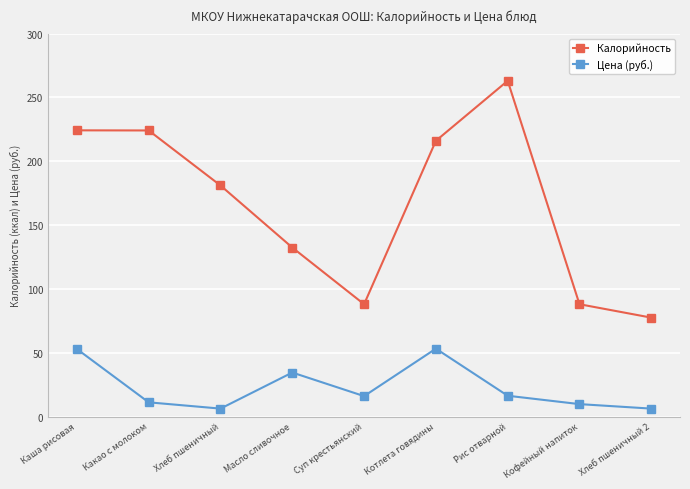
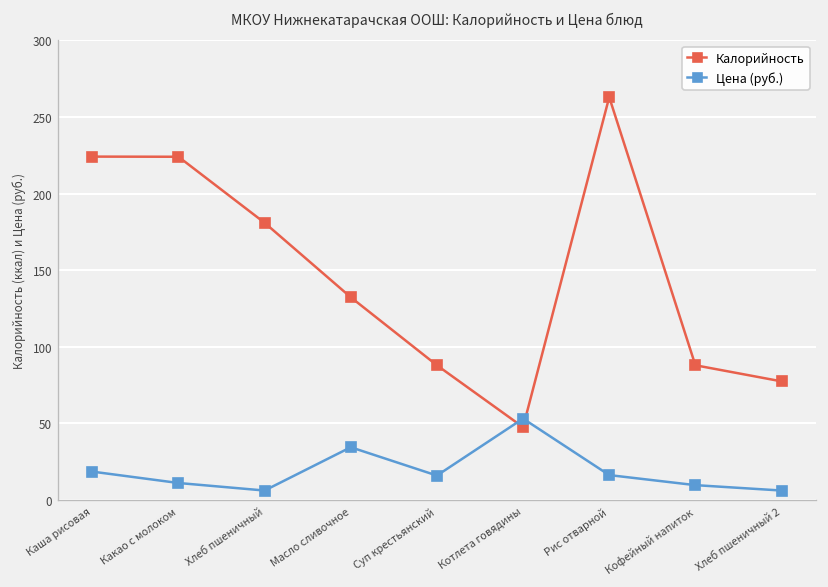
Цена (руб.), Каша рисовая: 53 -> 19
Калорийность, Котлета говядины: 216 -> 48
